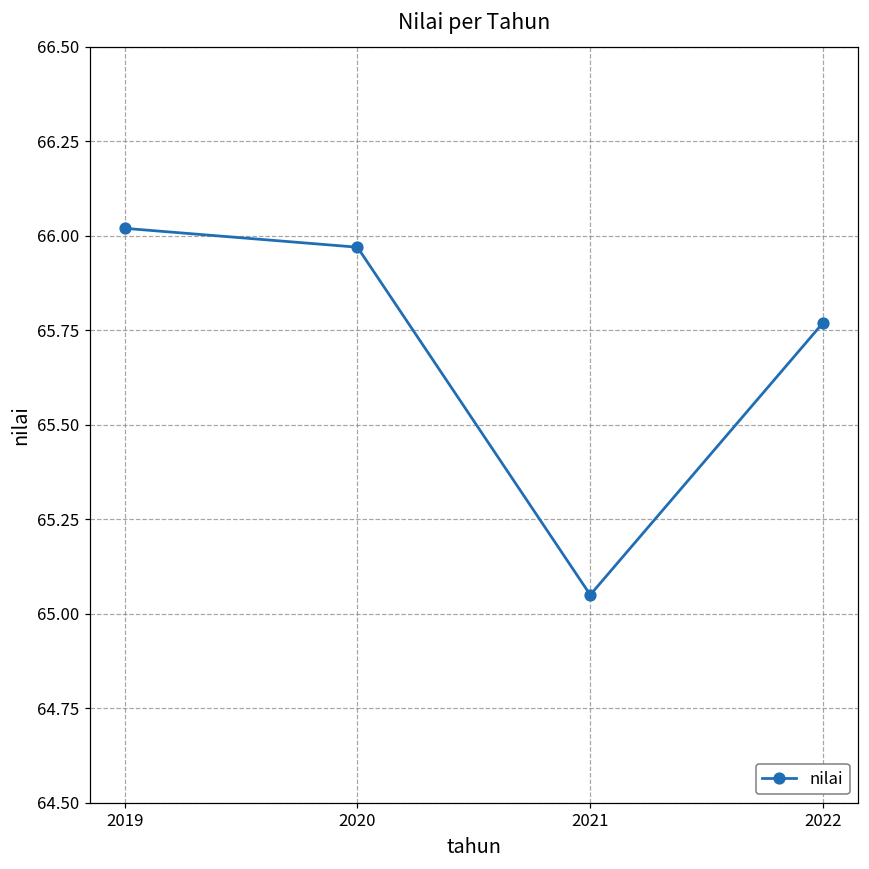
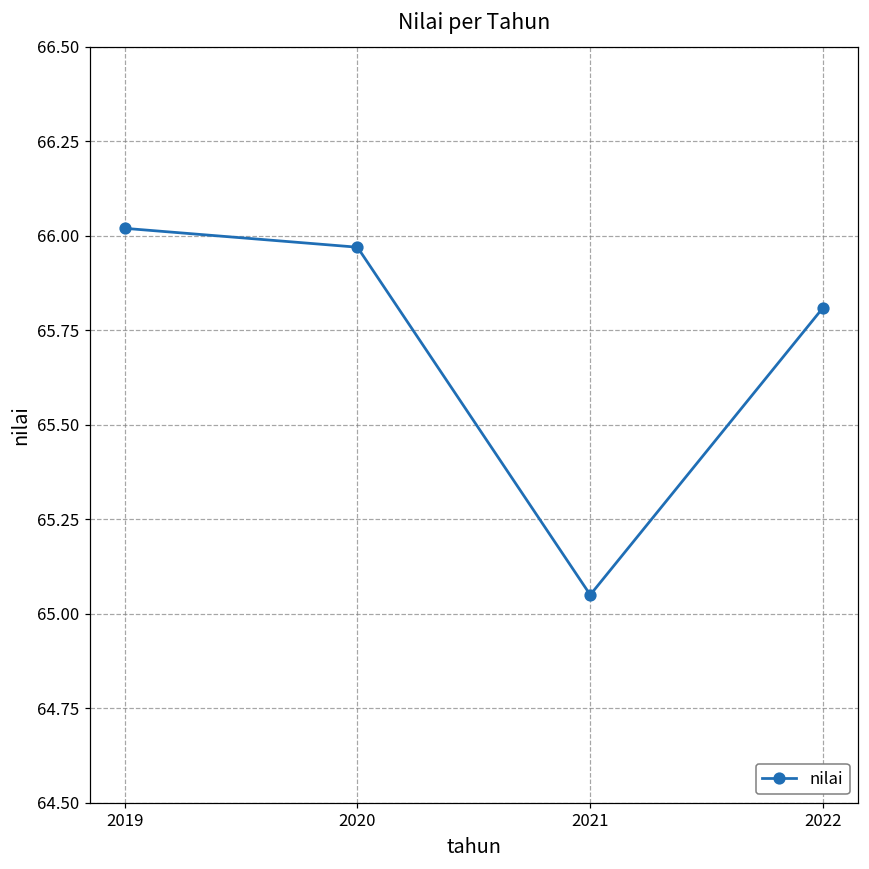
2022: 65.77 -> 65.81
